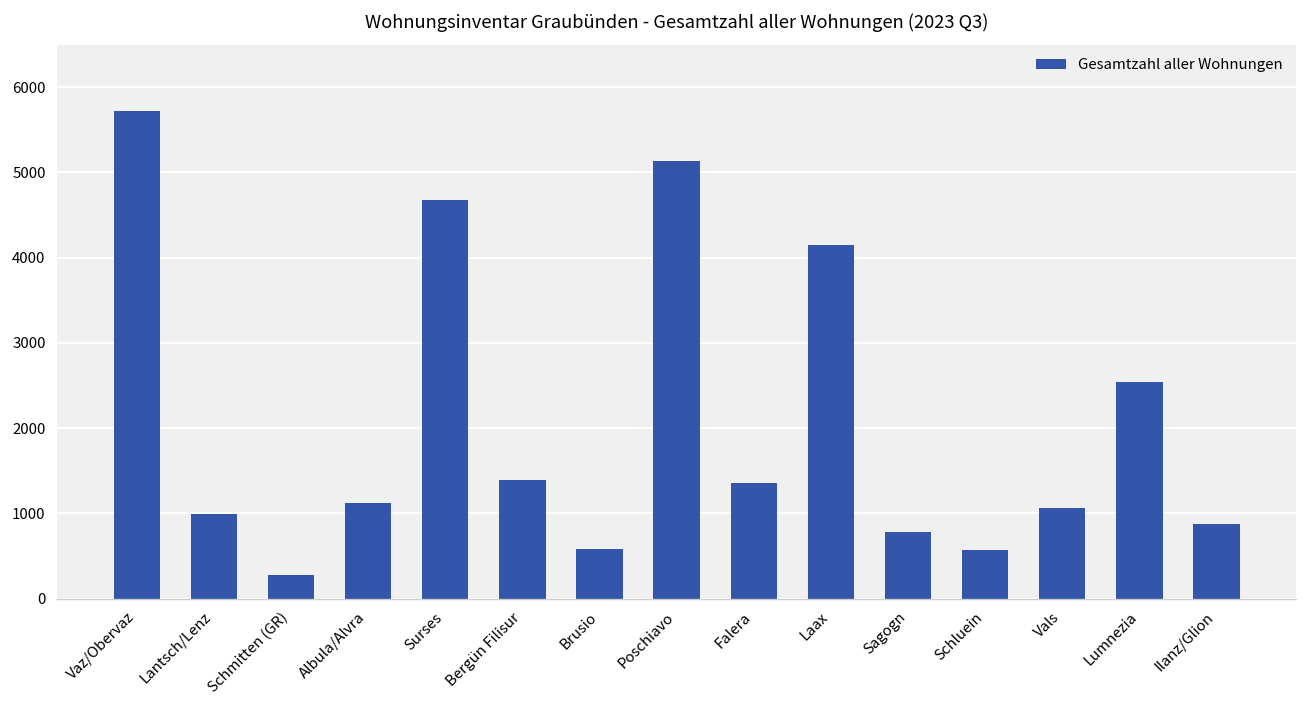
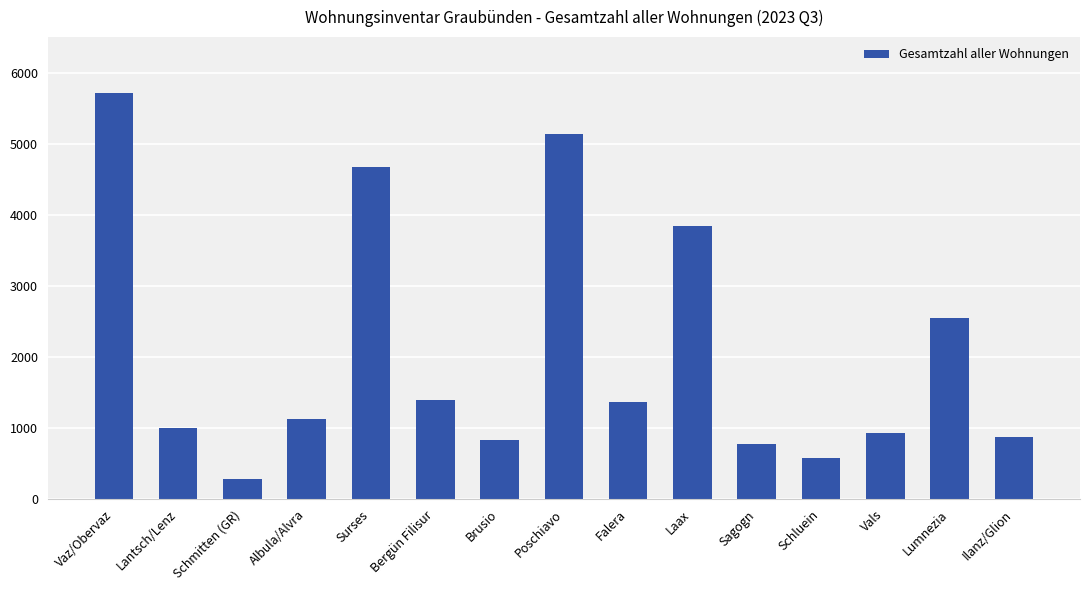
Brusio: 600 -> 800
Laax: 4100 -> 3800
Vals: 1100 -> 900
